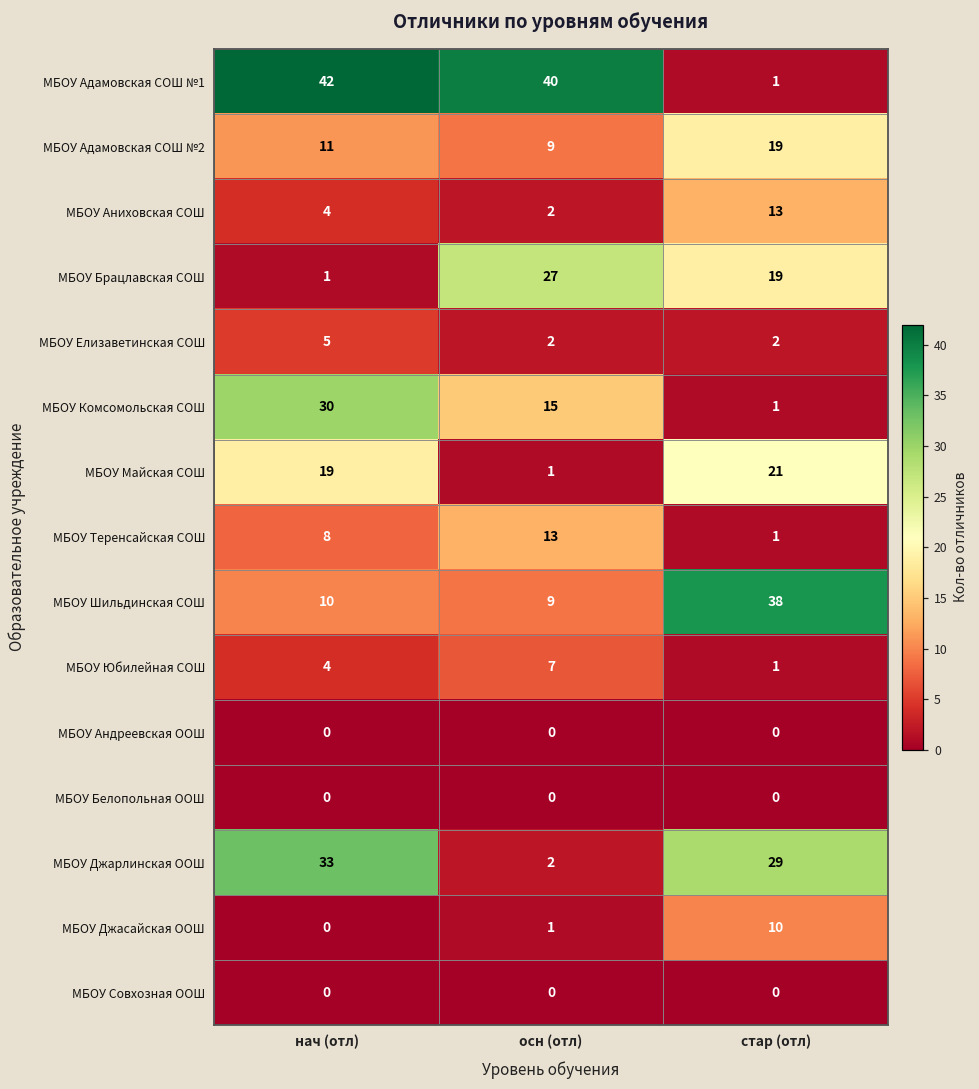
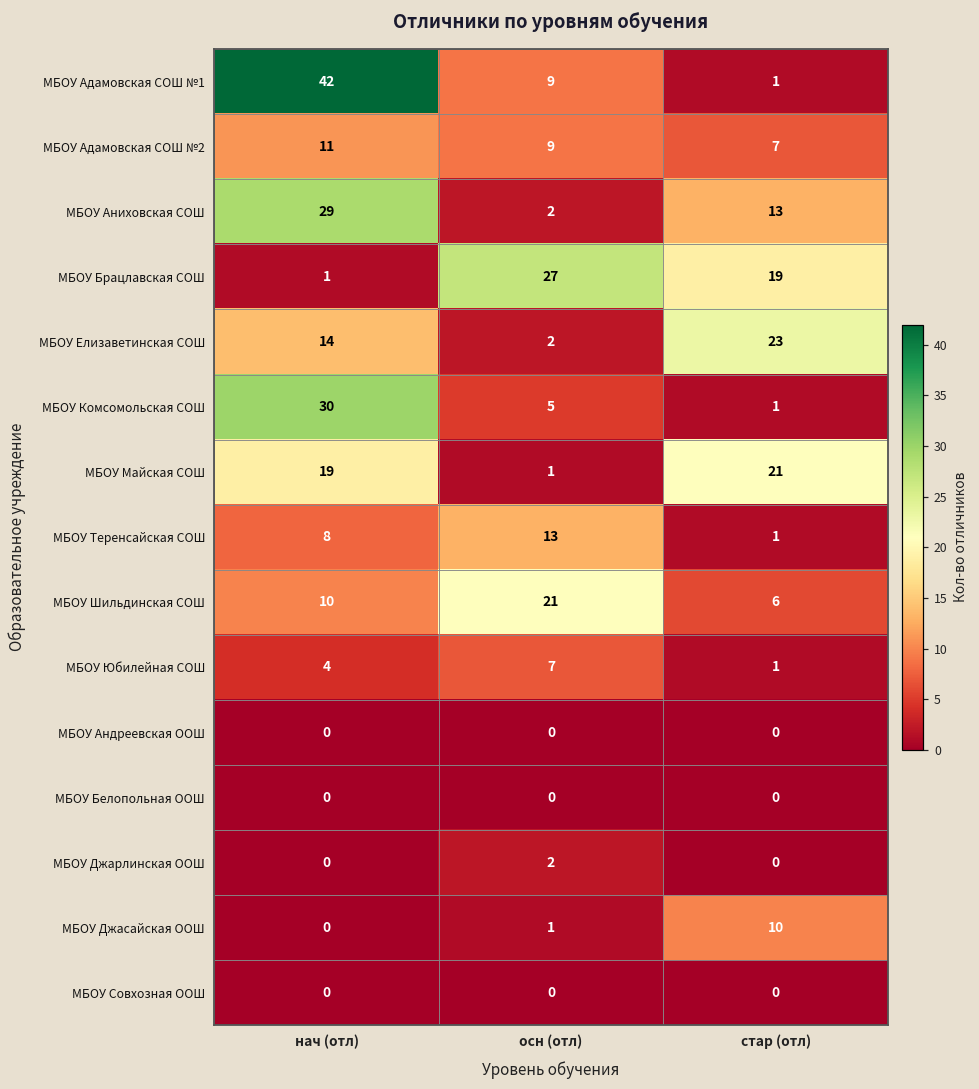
МБОУ Адамовская СОШ №1, осн (отл): 40 -> 9
МБОУ Адамовская СОШ №2, стар (отл): 19 -> 7
МБОУ Аниховская СОШ, нач (отл): 4 -> 29
МБОУ Елизаветинская СОШ, нач (отл): 5 -> 14
МБОУ Елизаветинская СОШ, стар (отл): 2 -> 23
МБОУ Комсомольская СОШ, осн (отл): 15 -> 5
МБОУ Шильдинская СОШ, осн (отл): 9 -> 21
МБОУ Шильдинская СОШ, стар (отл): 38 -> 6
МБОУ Джарлинская ООШ, нач (отл): 33 -> 0
МБОУ Джарлинская ООШ, стар (отл): 29 -> 0
